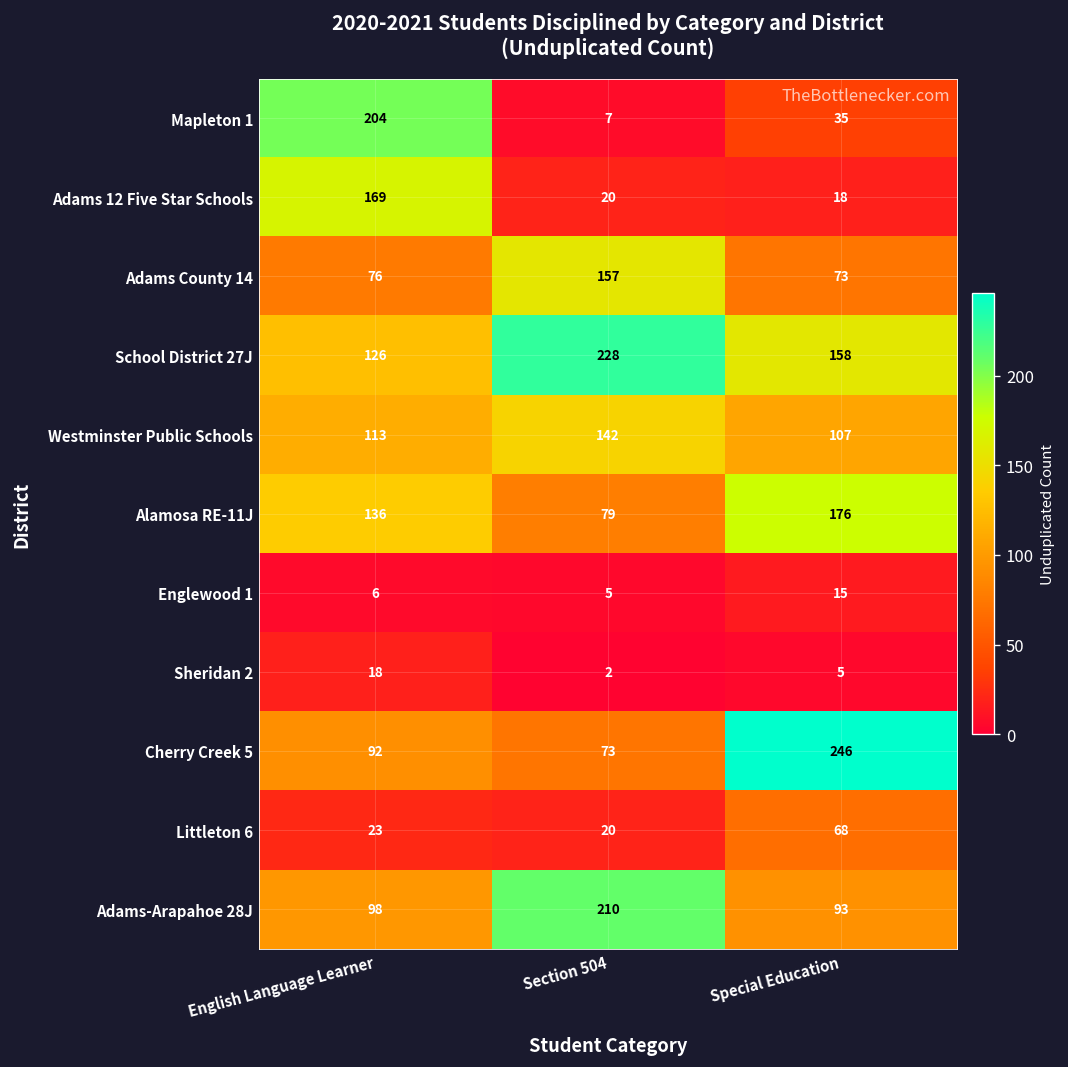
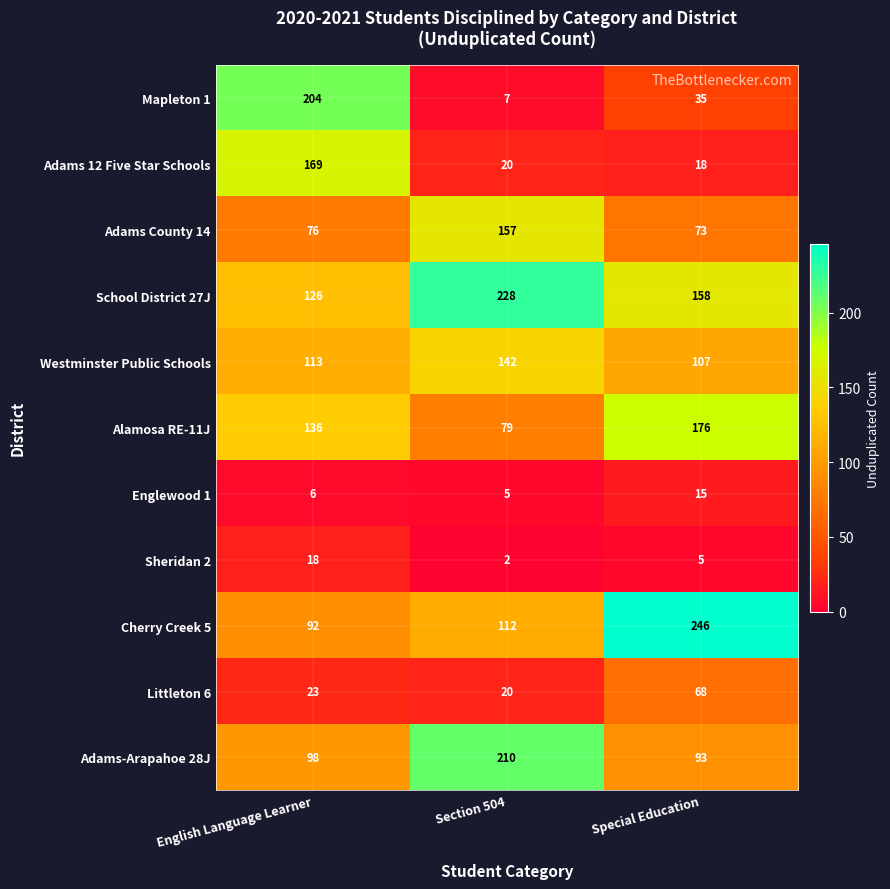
Cherry Creek 5, Section 504: 73 -> 112
